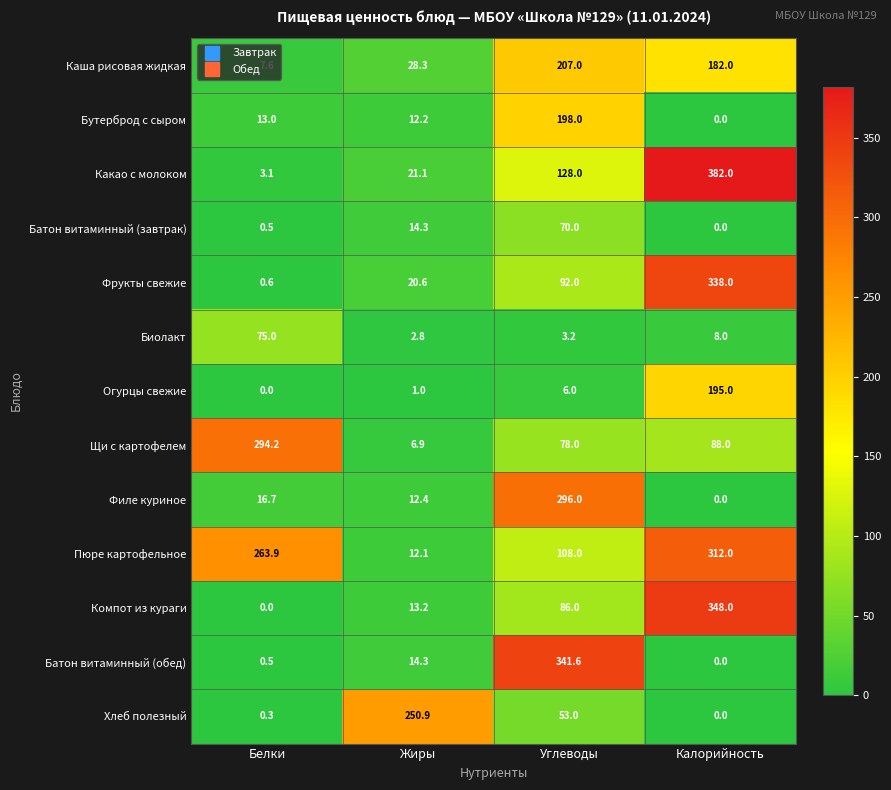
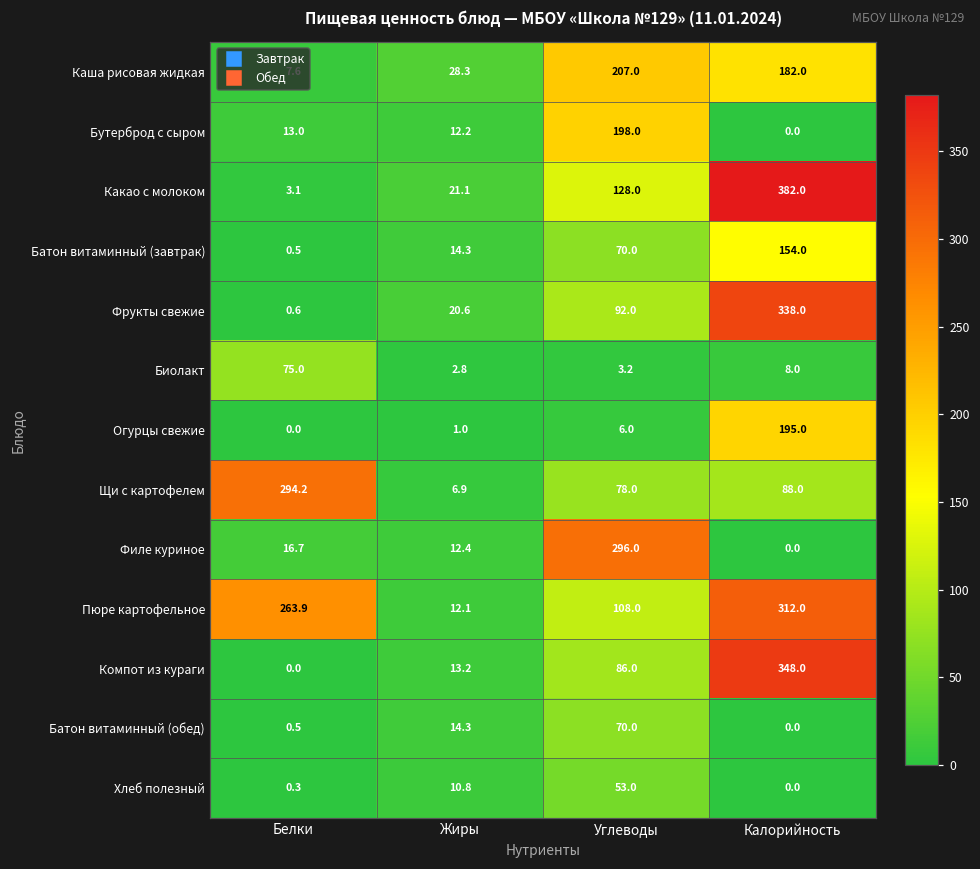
Батон витаминный (завтрак), Калорийность: 0.0 -> 154.0
Батон витаминный (обед), Углеводы: 341.6 -> 70.0
Хлеб полезный, Жиры: 250.9 -> 10.8
